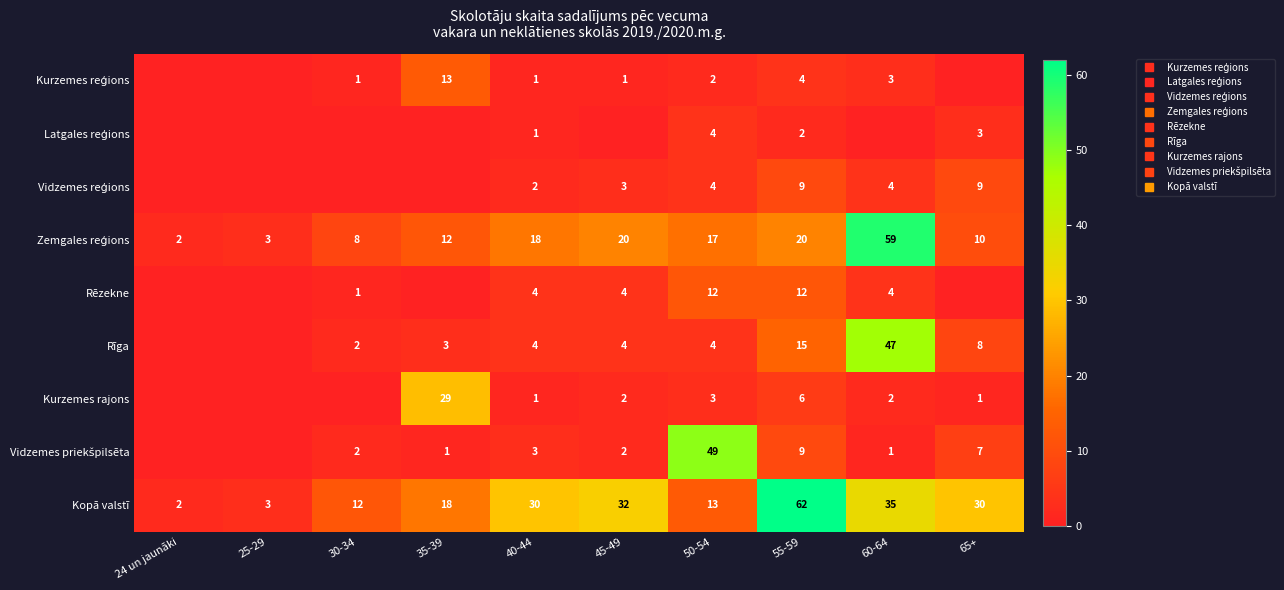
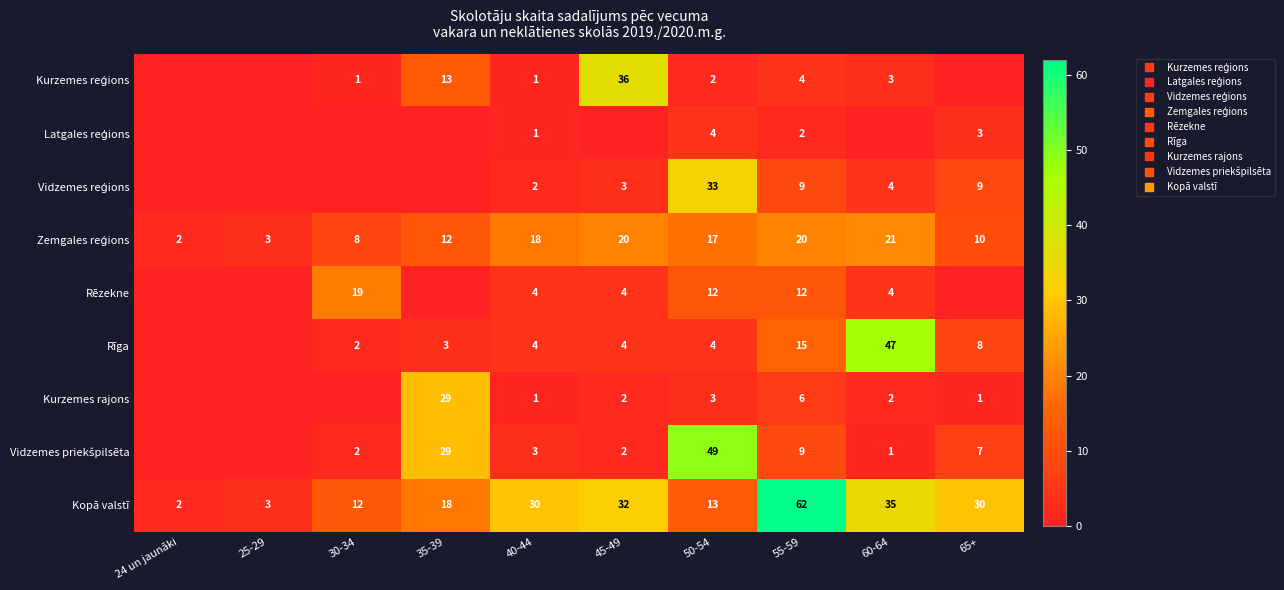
Kurzemes reģions, 45-49: 1 -> 36
Vidzemes reģions, 50-54: 4 -> 33
Zemgales reģions, 60-64: 59 -> 21
Rēzekne, 30-34: 1 -> 19
Vidzemes priekšpilsēta, 35-39: 1 -> 29
